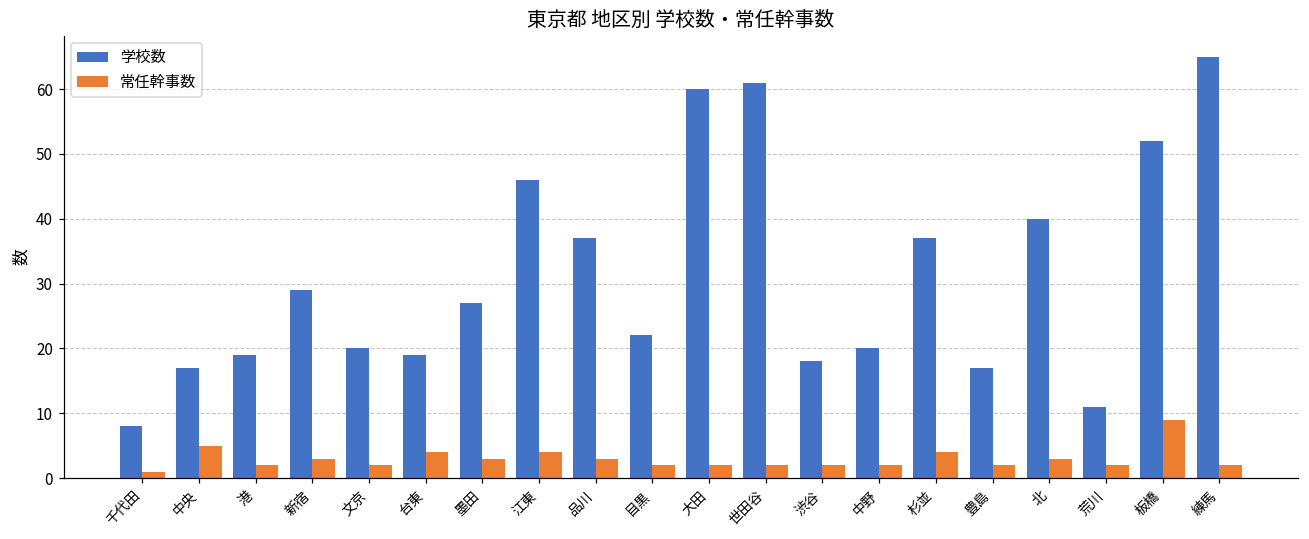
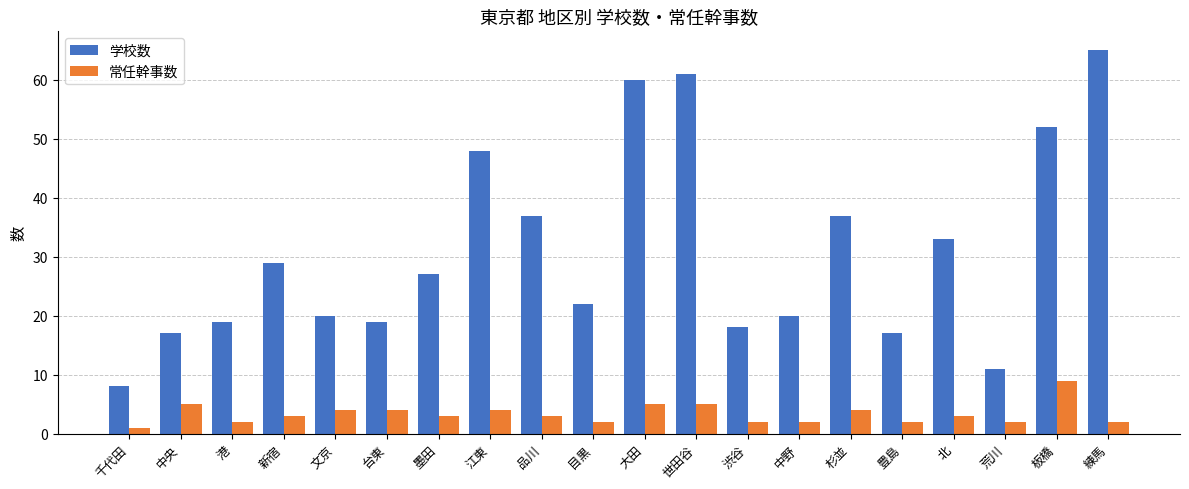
常任幹事数, 文京: 2 -> 4
学校数, 江東: 46 -> 48
常任幹事数, 大田: 2 -> 5
常任幹事数, 世田谷: 2 -> 5
学校数, 北: 40 -> 33
